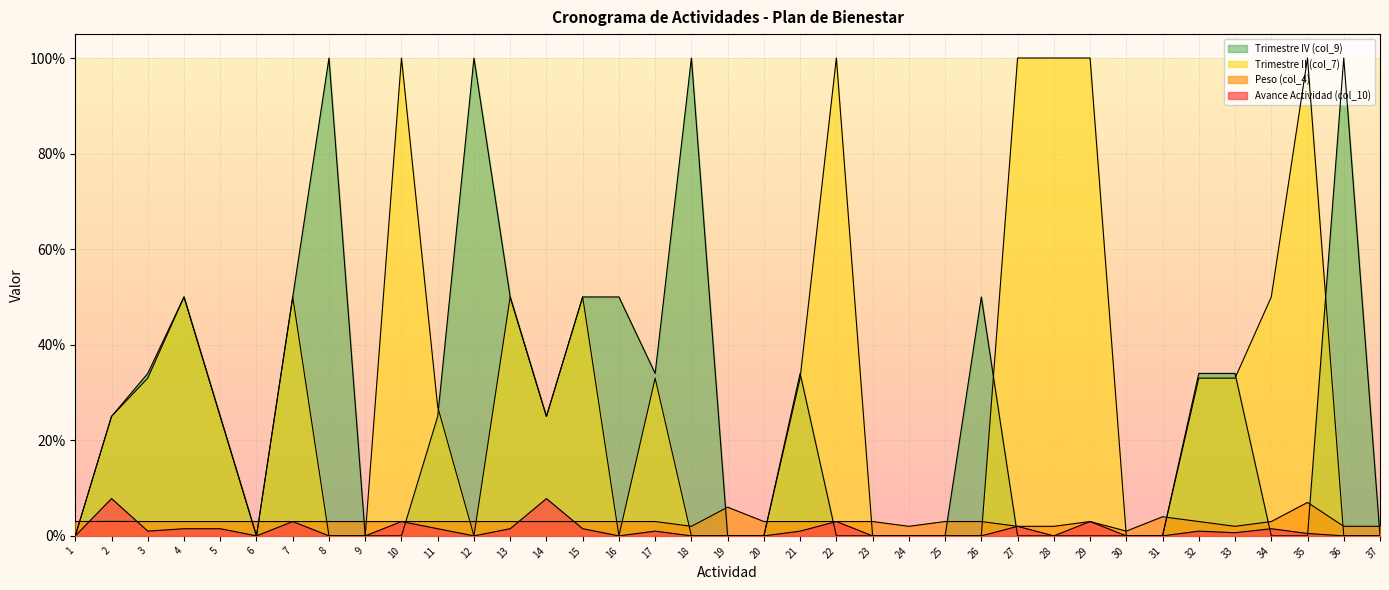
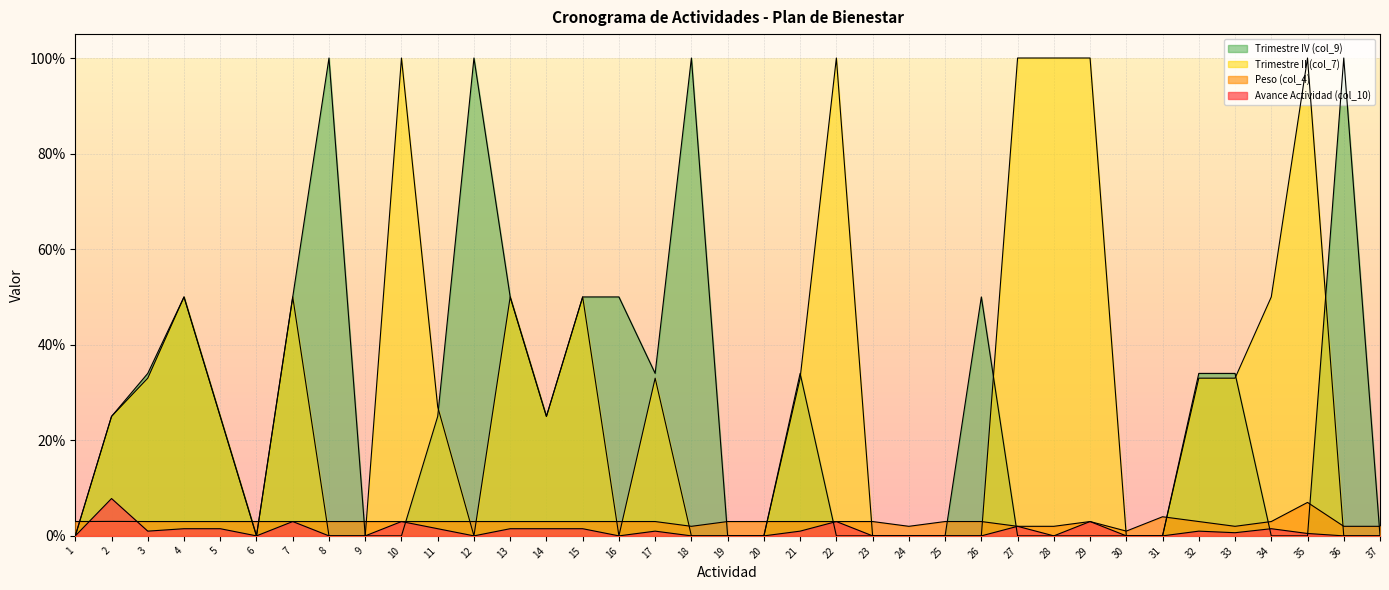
Avance Actividad (col_10), 14: 8% -> 2%
Peso (col_4), 19: 6% -> 3%
